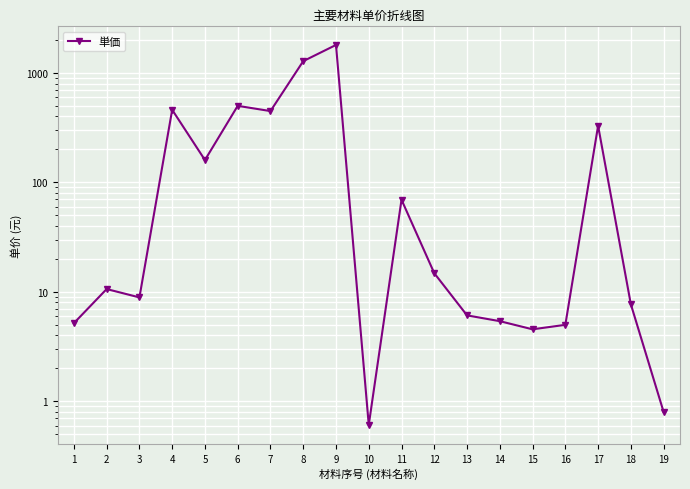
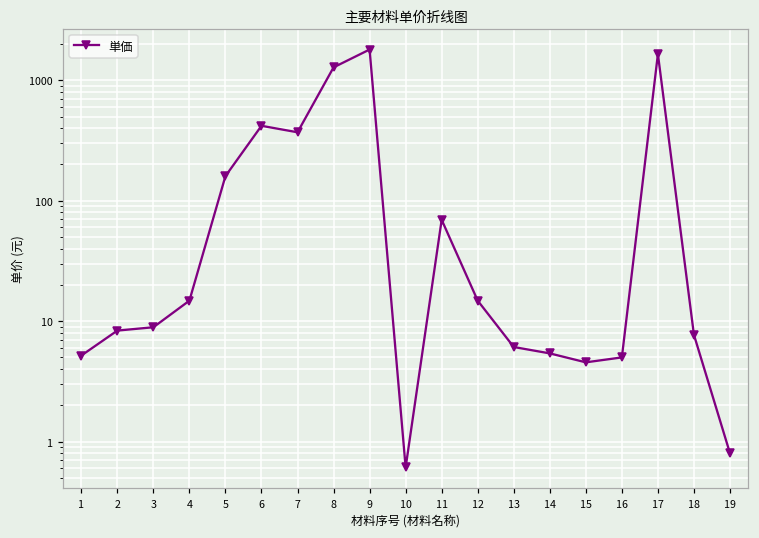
2: 11 -> 8
4: 460 -> 15
6: 500 -> 420
7: 450 -> 370
17: 330 -> 1700
